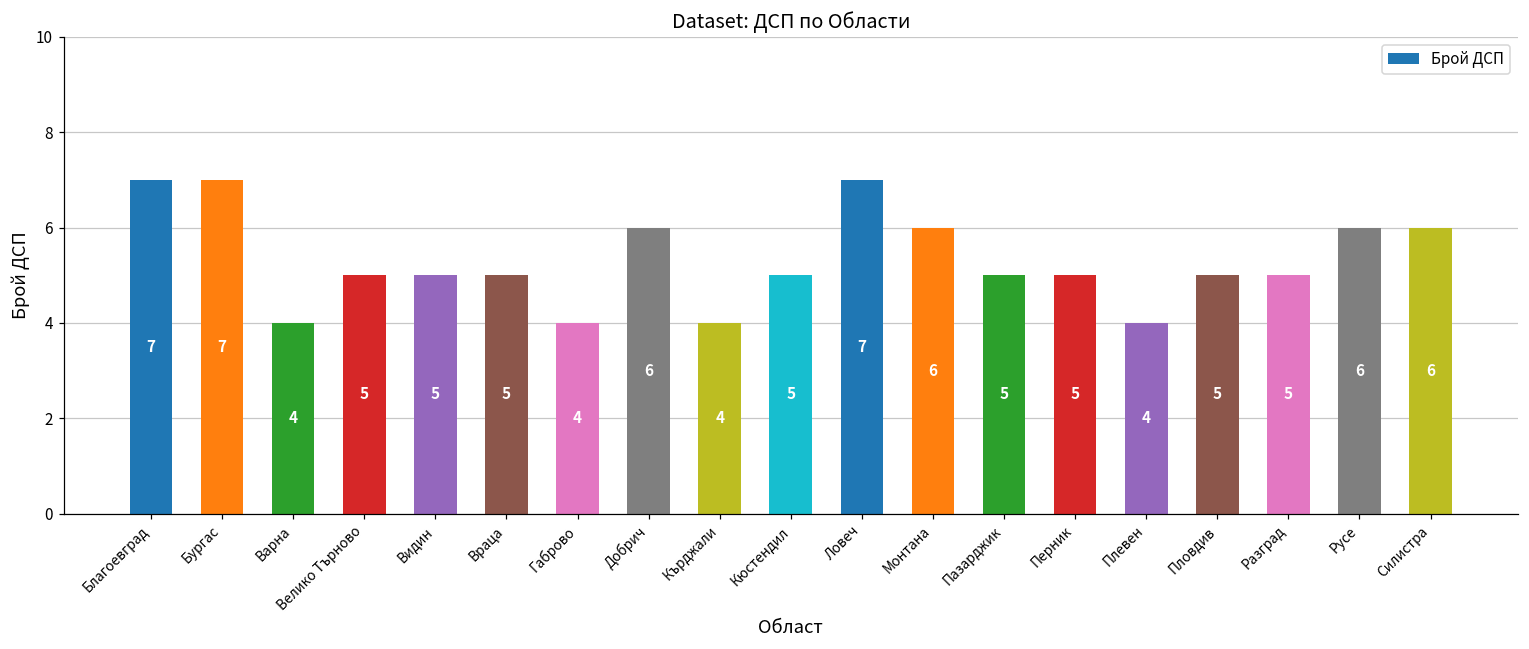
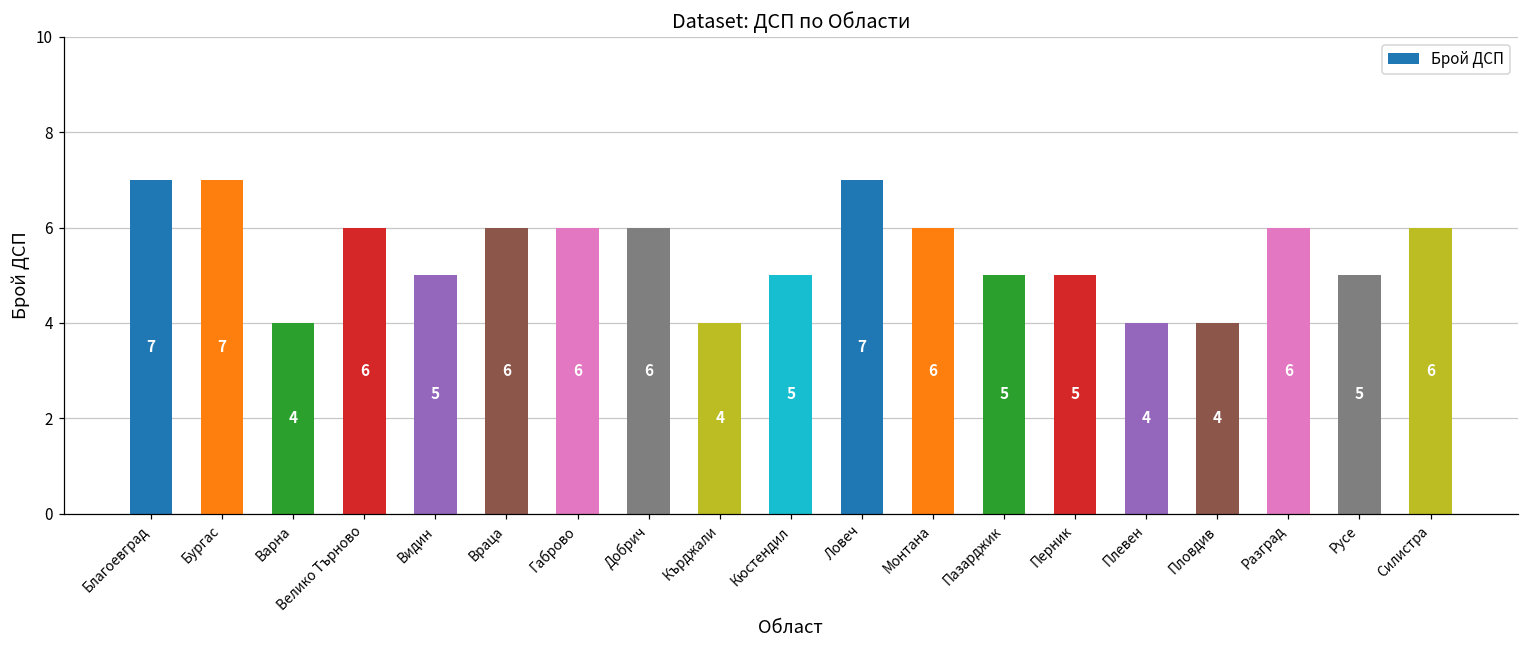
Велико Търново: 5 -> 6
Враца: 5 -> 6
Габрово: 4 -> 6
Пловдив: 5 -> 4
Разград: 5 -> 6
Русе: 6 -> 5
